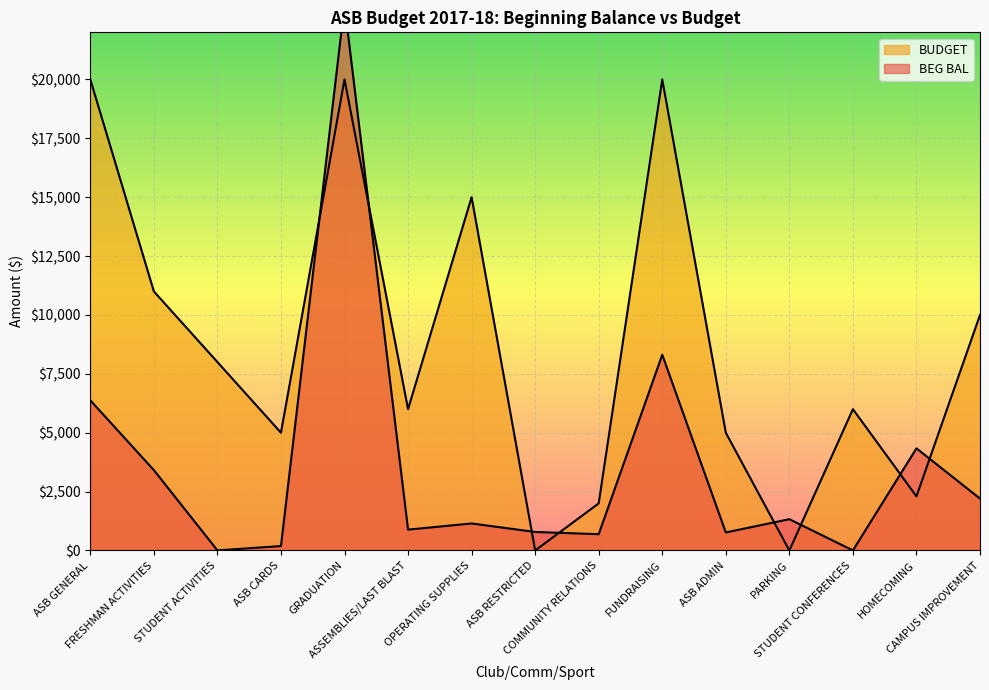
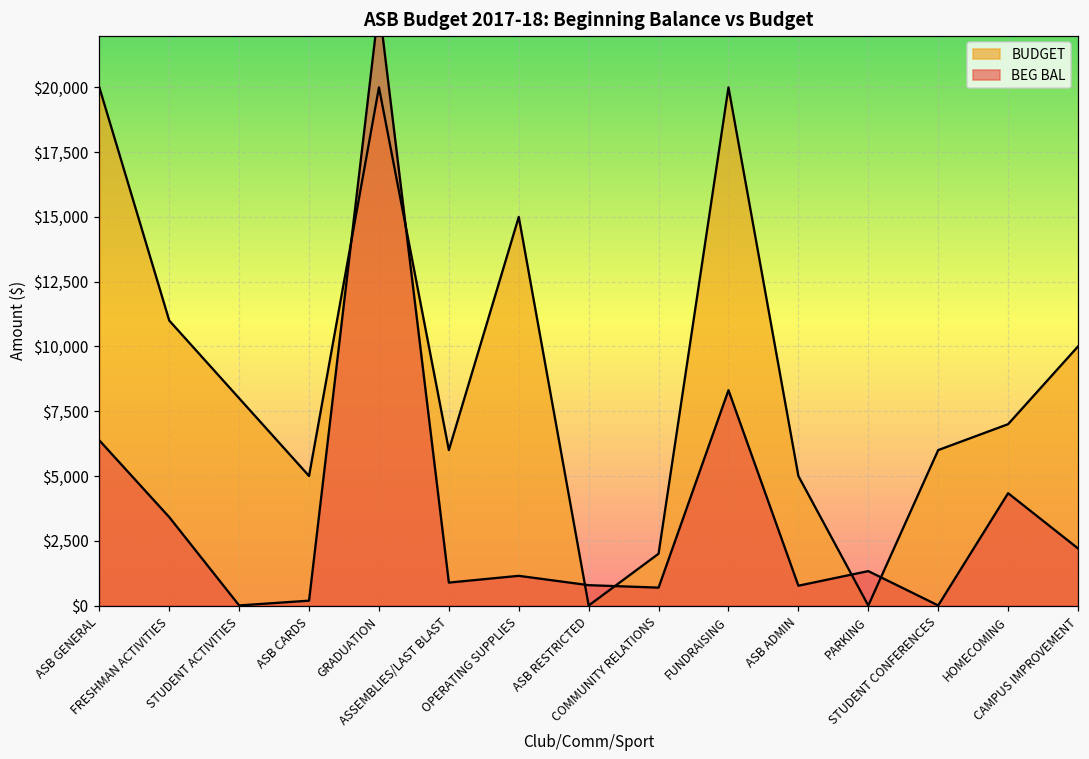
BUDGET, HOMECOMING: $2,300 -> $7,000
